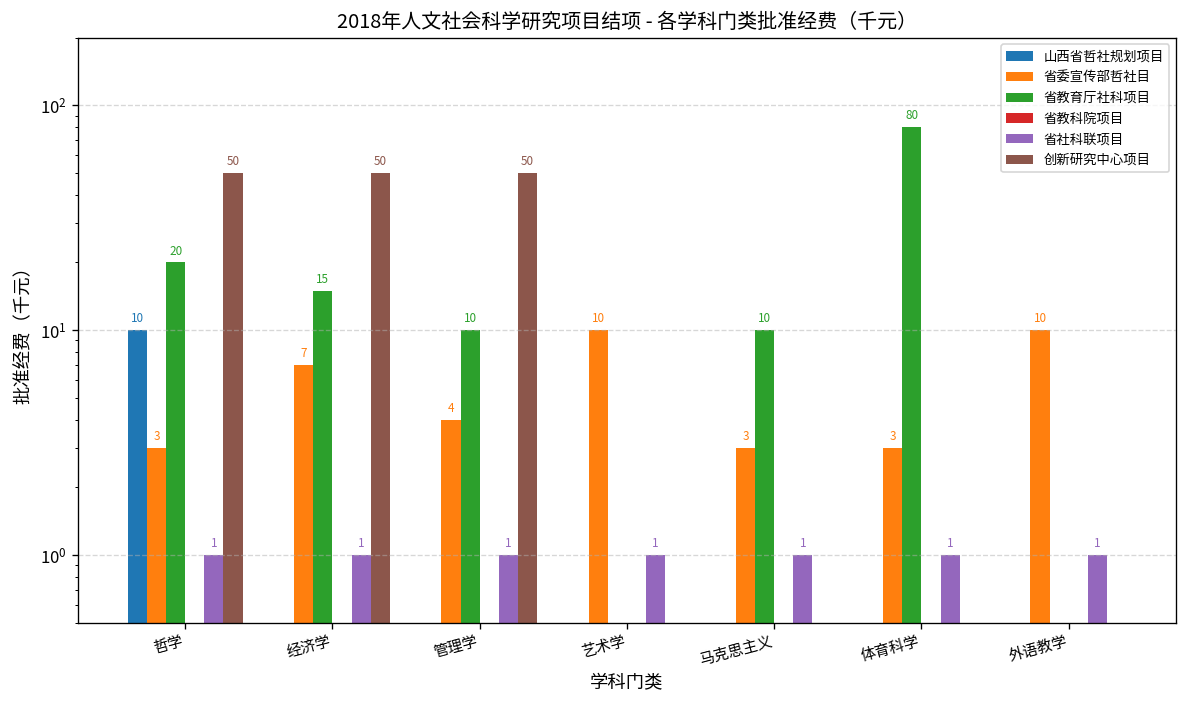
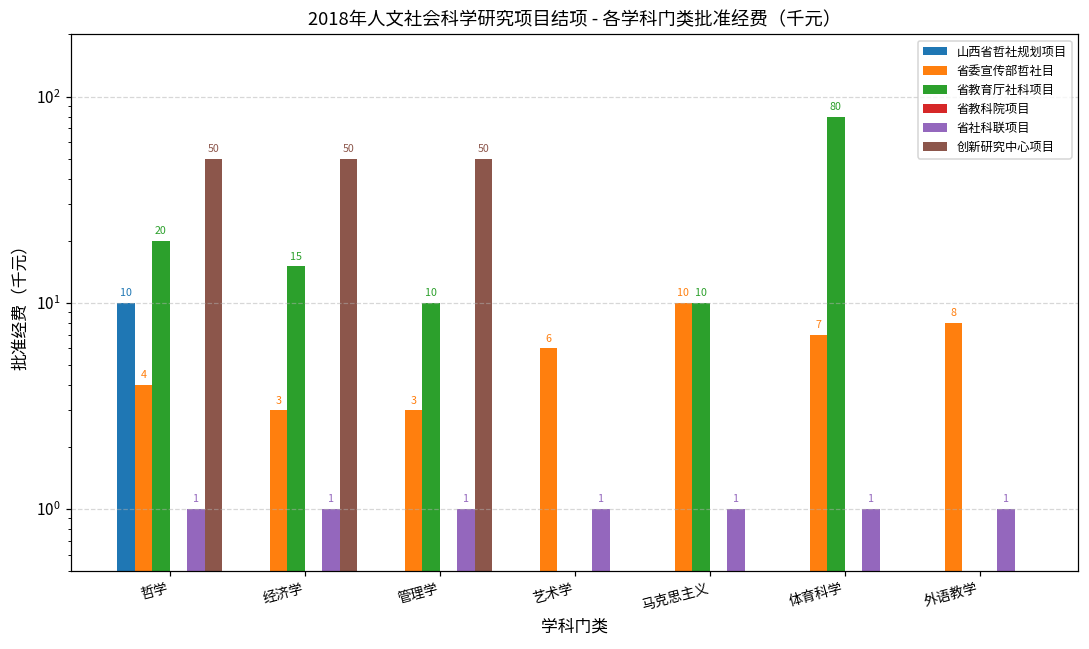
省委宣传部哲社目, 哲学: 3 -> 4
省委宣传部哲社目, 经济学: 7 -> 3
省委宣传部哲社目, 管理学: 4 -> 3
省委宣传部哲社目, 艺术学: 10 -> 6
省委宣传部哲社目, 马克思主义: 3 -> 10
省委宣传部哲社目, 体育科学: 3 -> 7
省委宣传部哲社目, 外语教学: 10 -> 8
